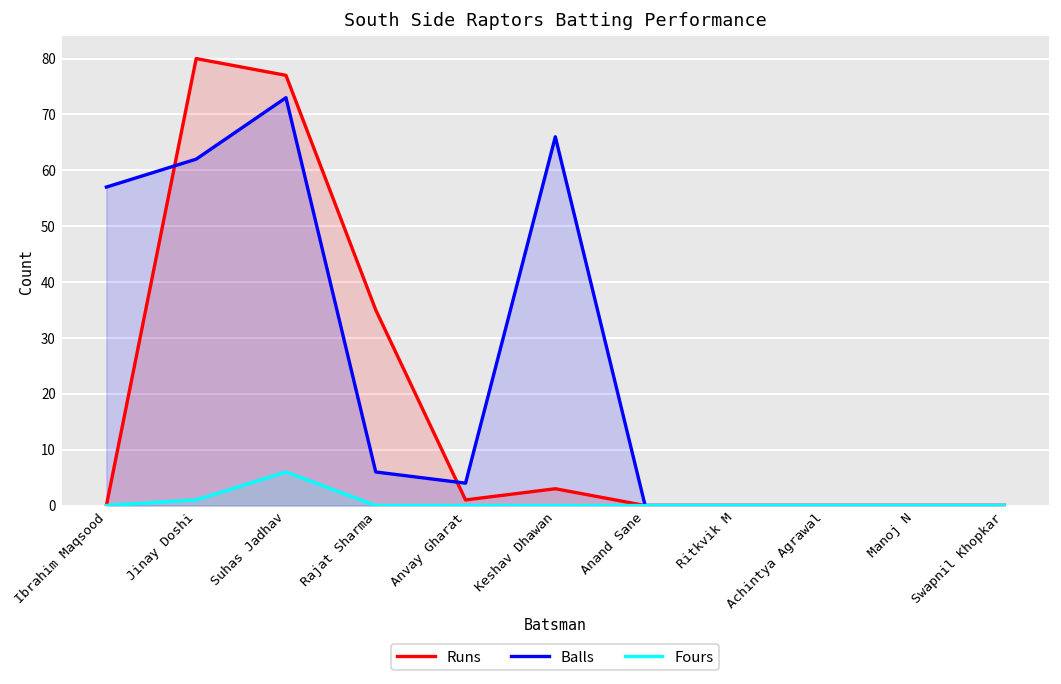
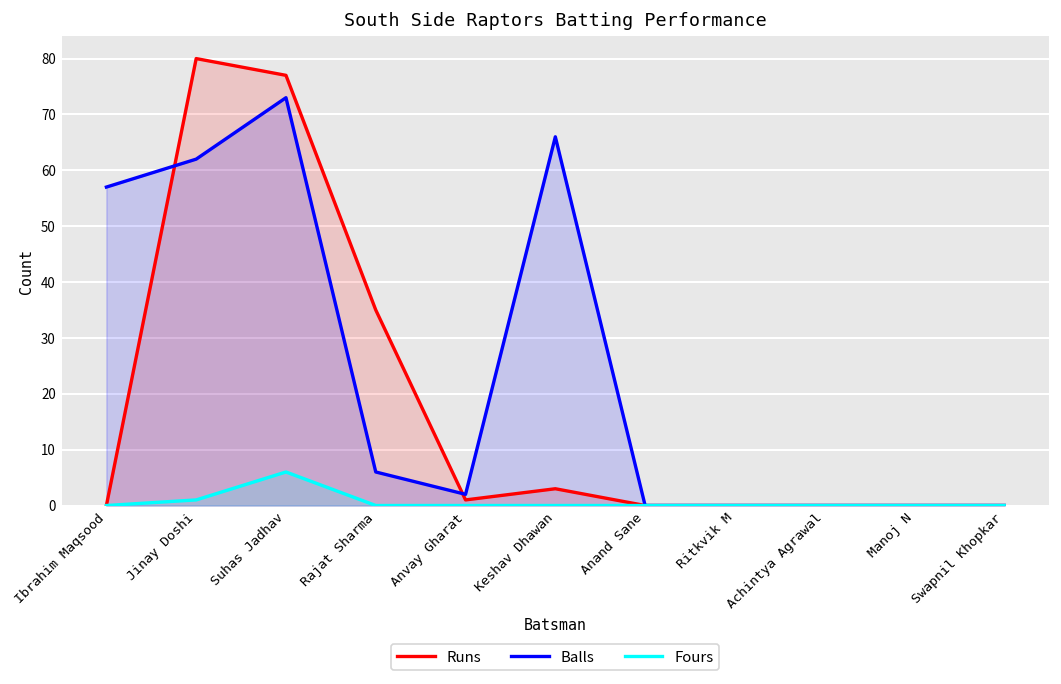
Balls, Anvay Gharat: 4 -> 2
